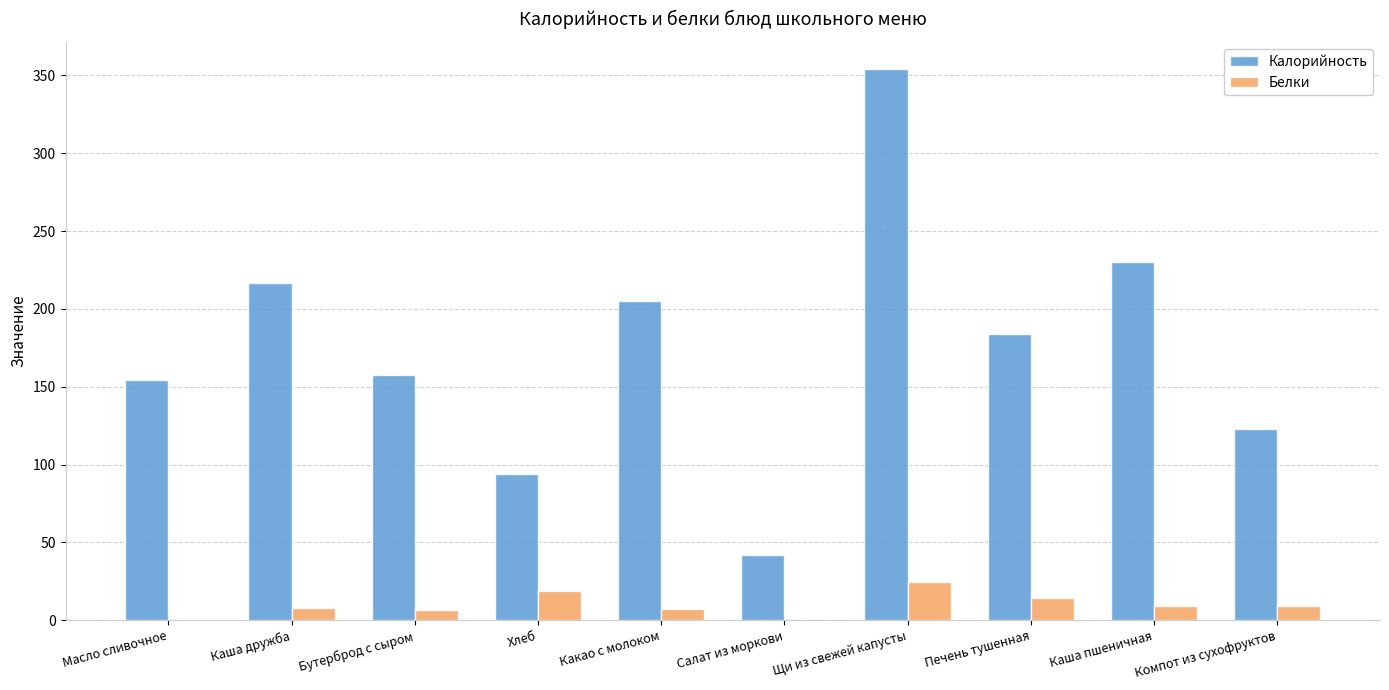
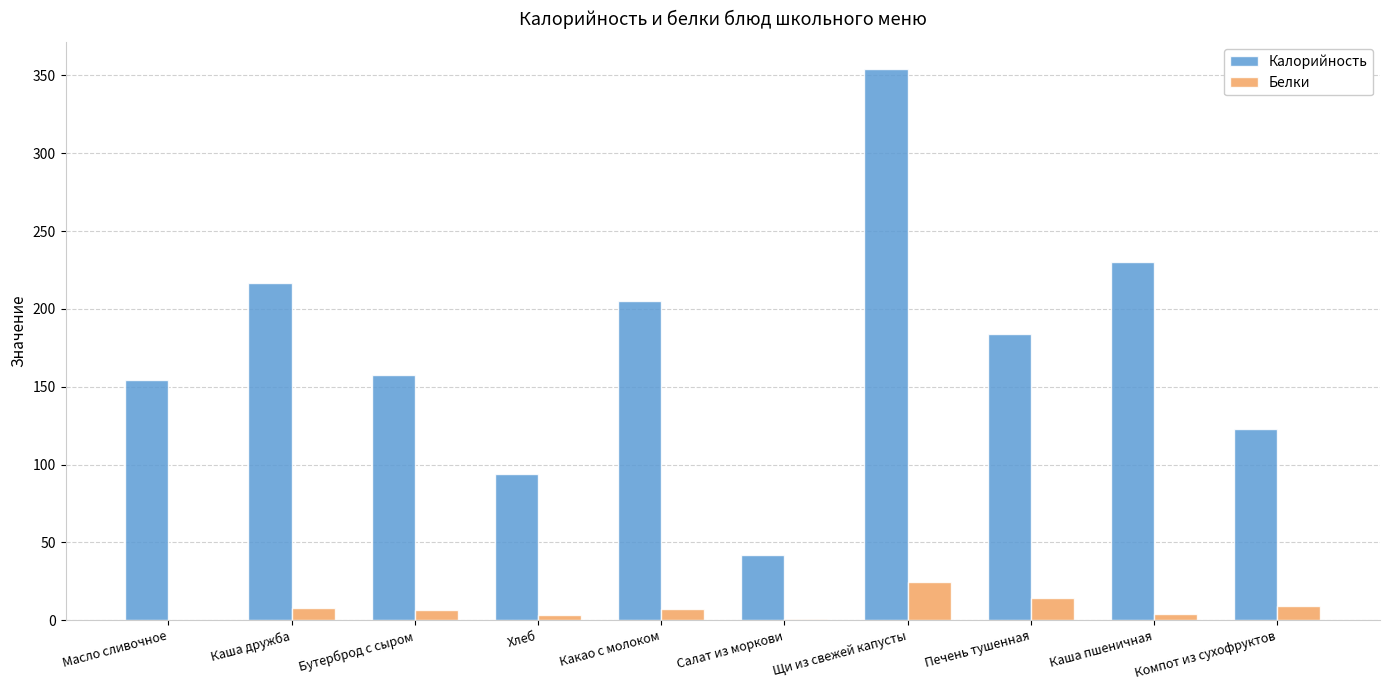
Белки, Хлеб: 19 -> 3
Белки, Каша пшеничная: 9 -> 4
